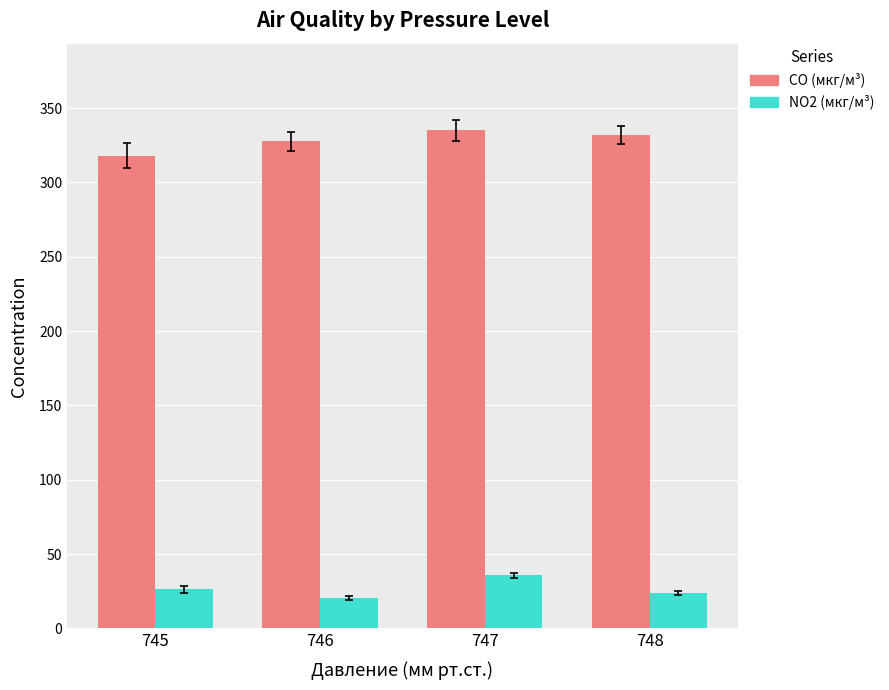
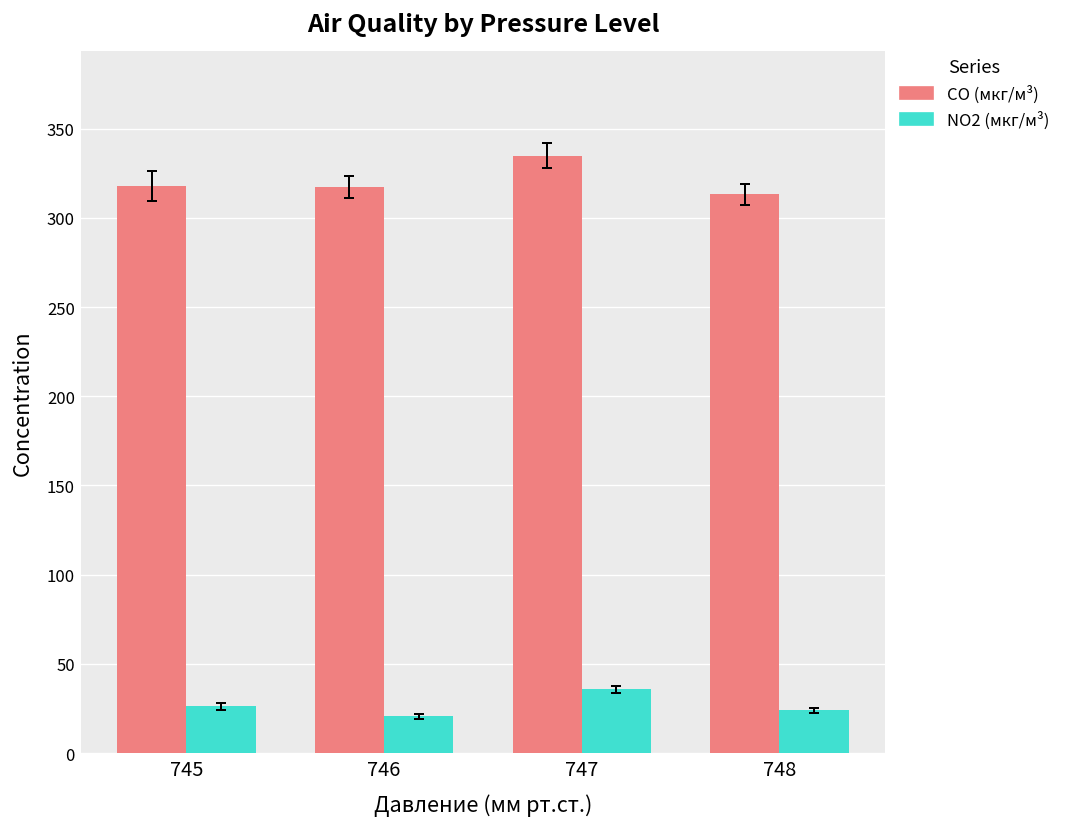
CO (мкг/м³), 746: 328 -> 317
CO (мкг/м³), 748: 332 -> 313
